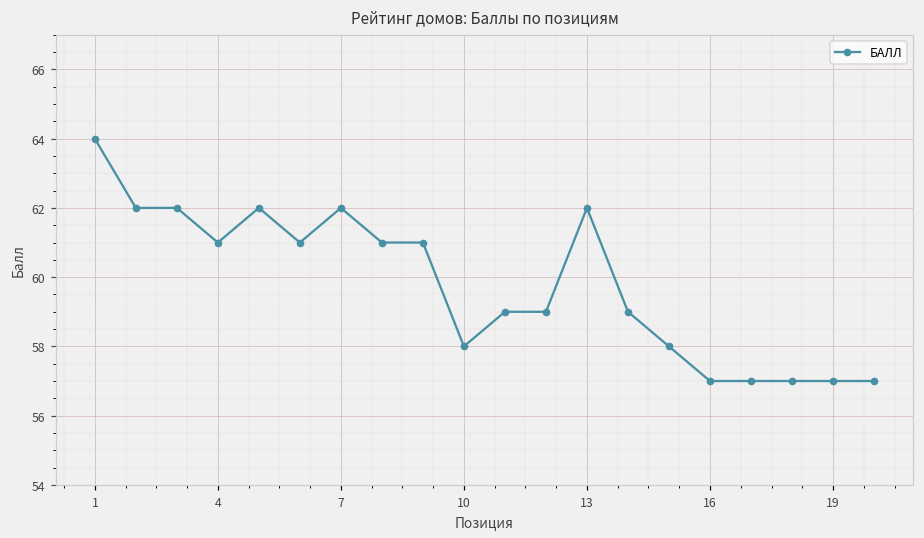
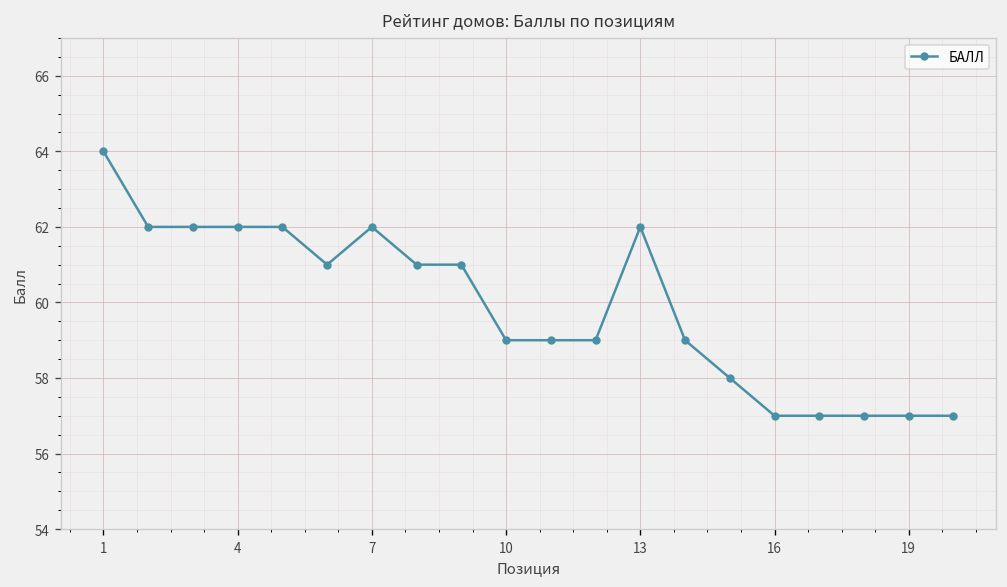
4: 61 -> 62
10: 58 -> 59
